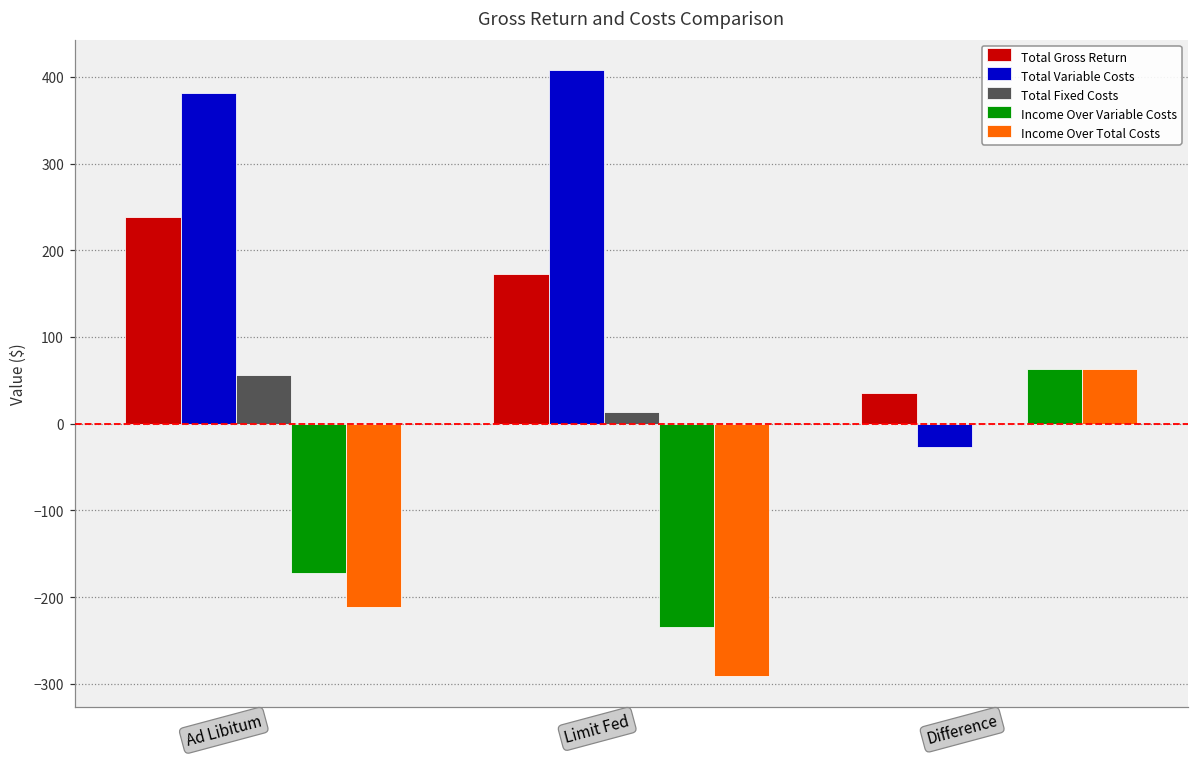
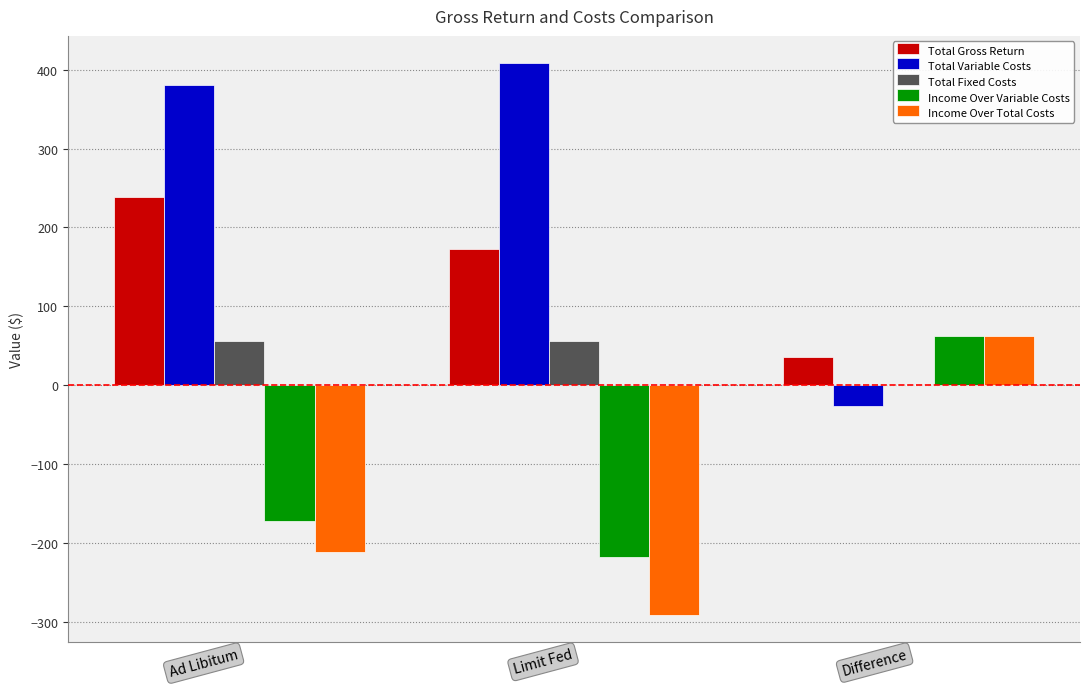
Total Fixed Costs, Limit Fed: 10 -> 60
Income Over Variable Costs, Limit Fed: -230 -> -220
